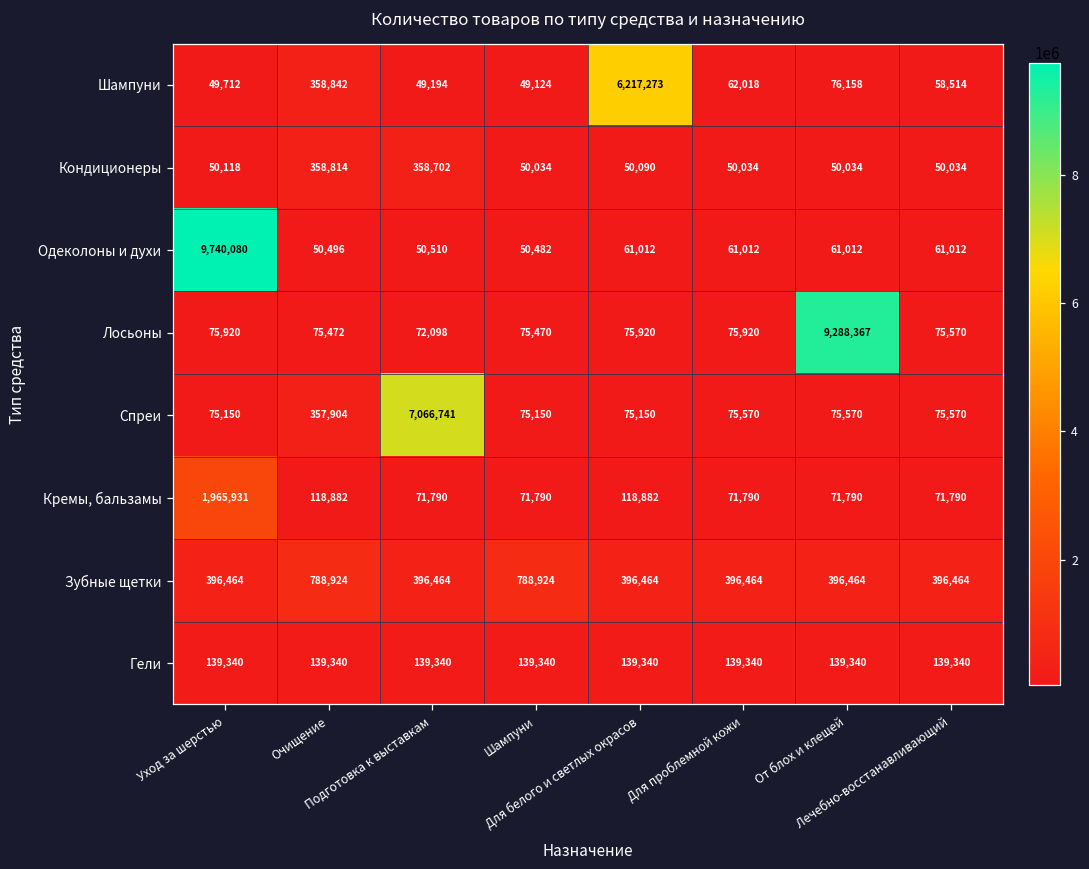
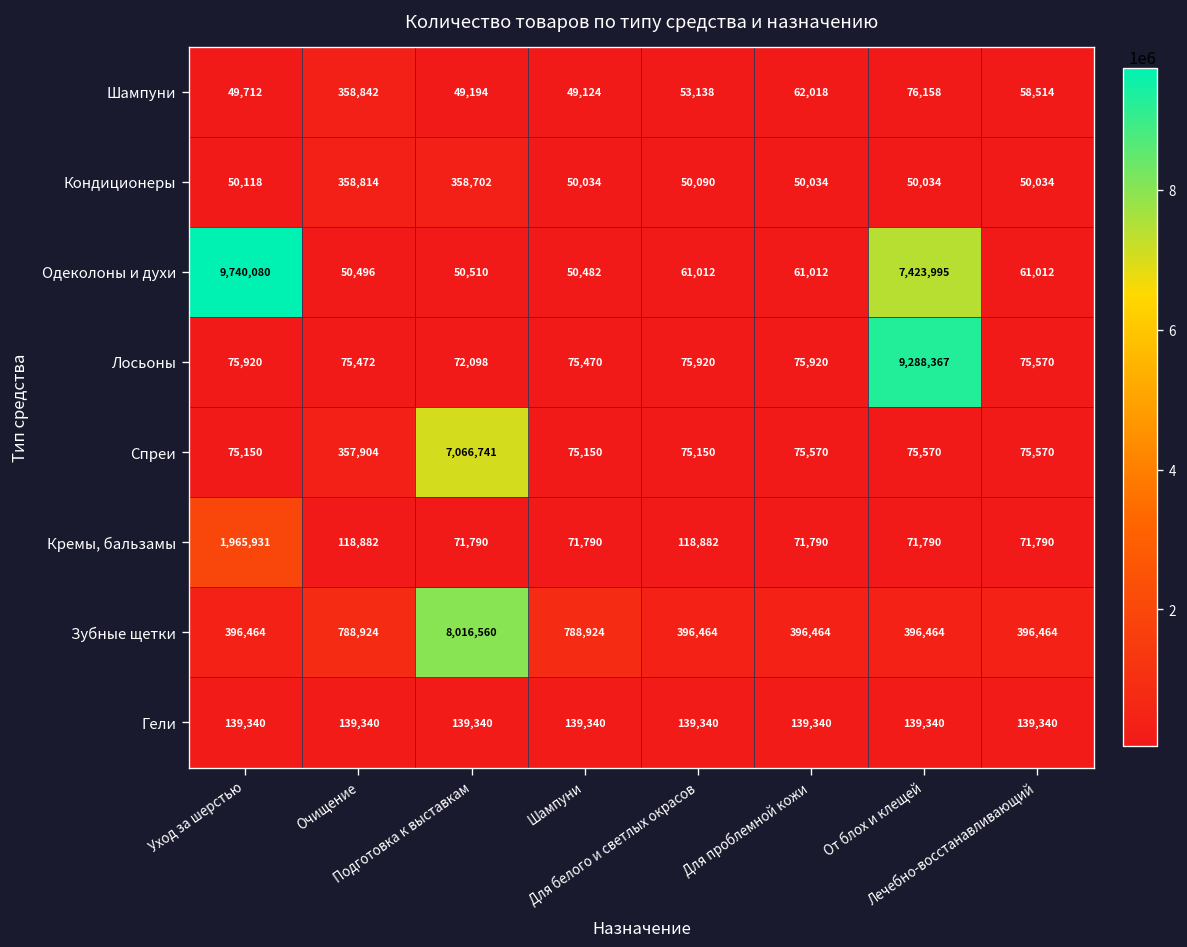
Шампуни, Для белого и светлых окрасов: 6,217,273 -> 53,138
Одеколоны и духи, От блох и клещей: 61,012 -> 7,423,995
Зубные щетки, Подготовка к выставкам: 396,464 -> 8,016,560
